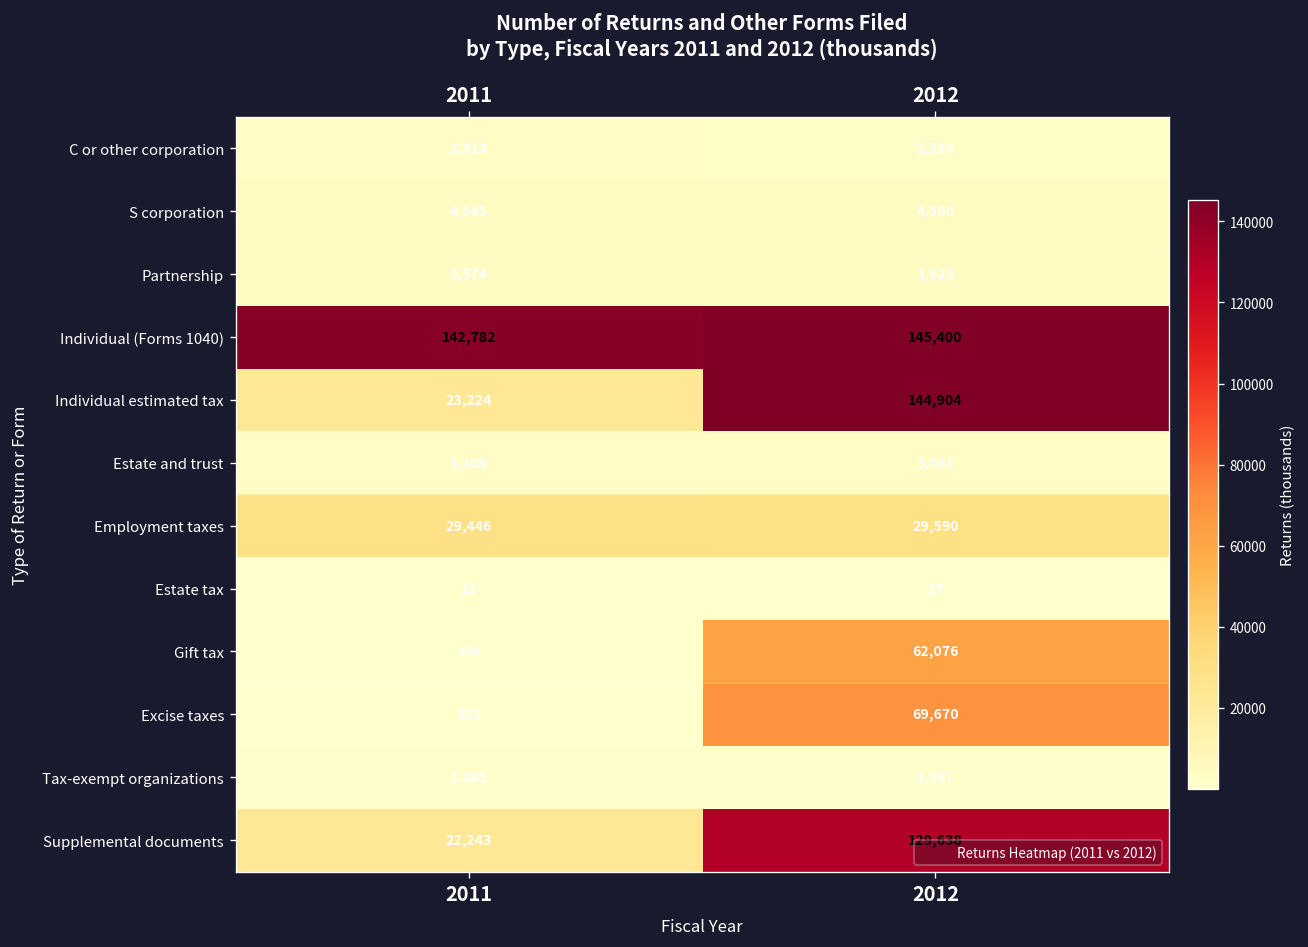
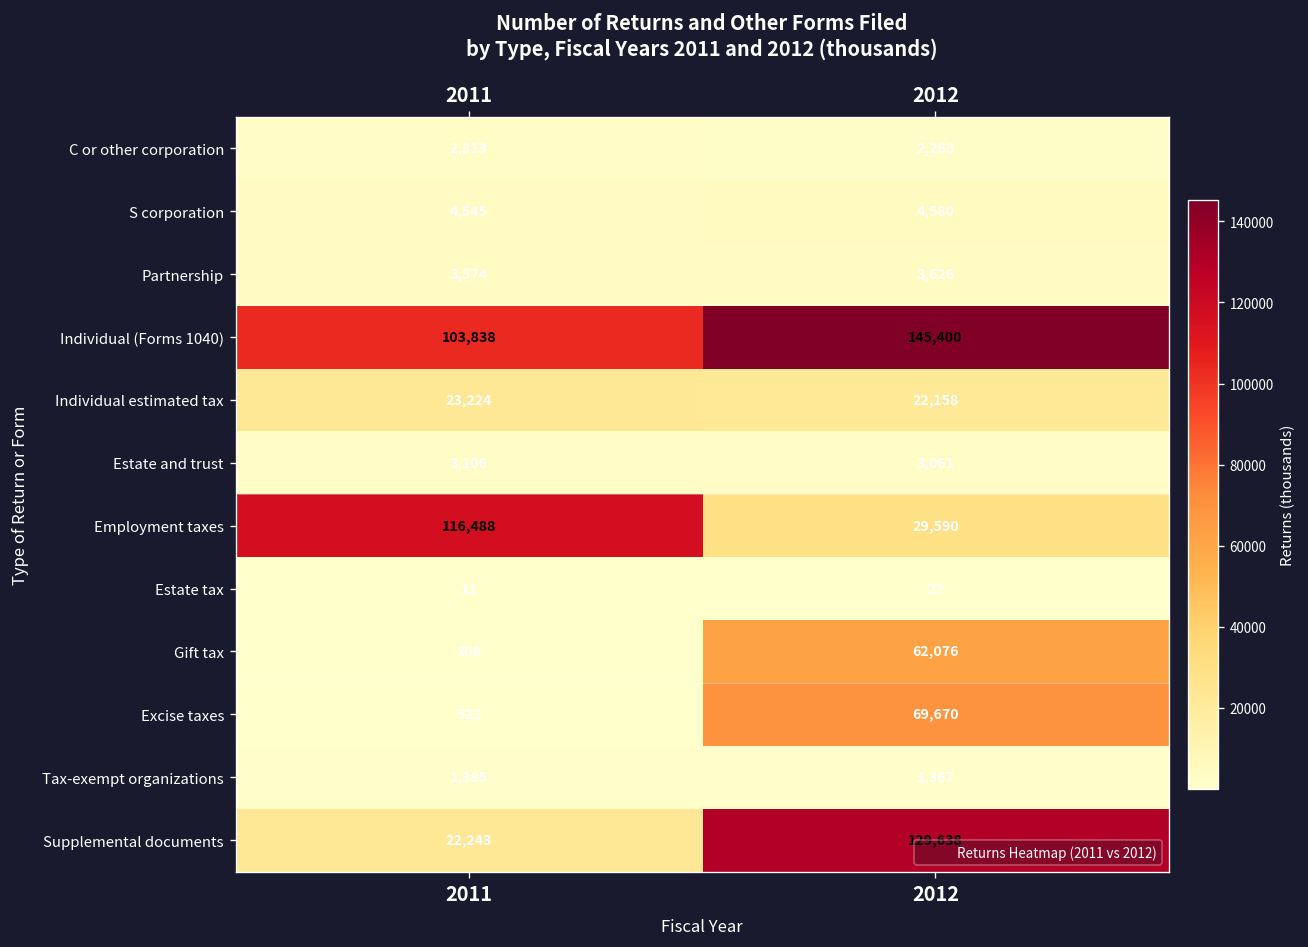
Individual (Forms 1040), 2011: 142,782 -> 103,838
Individual estimated tax, 2012: 144,904 -> 22,158
Employment taxes, 2011: 29,446 -> 116,488
